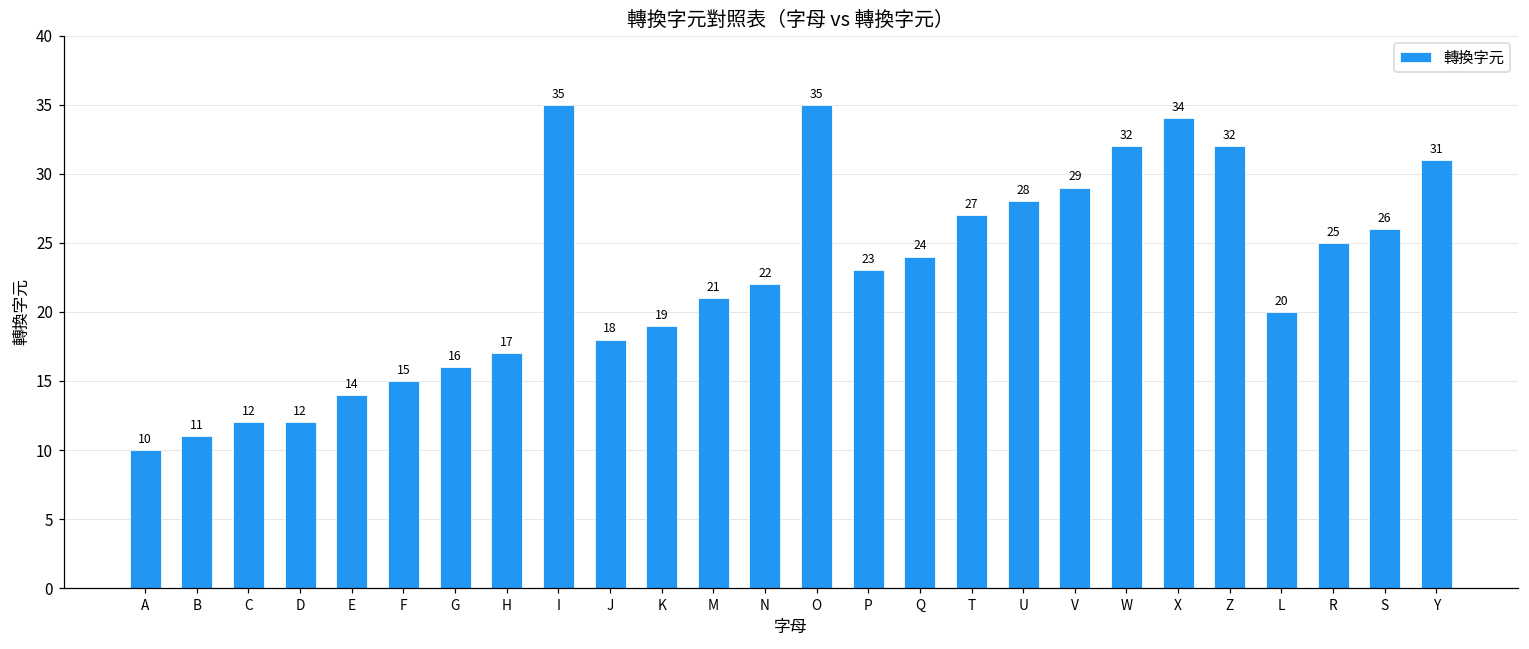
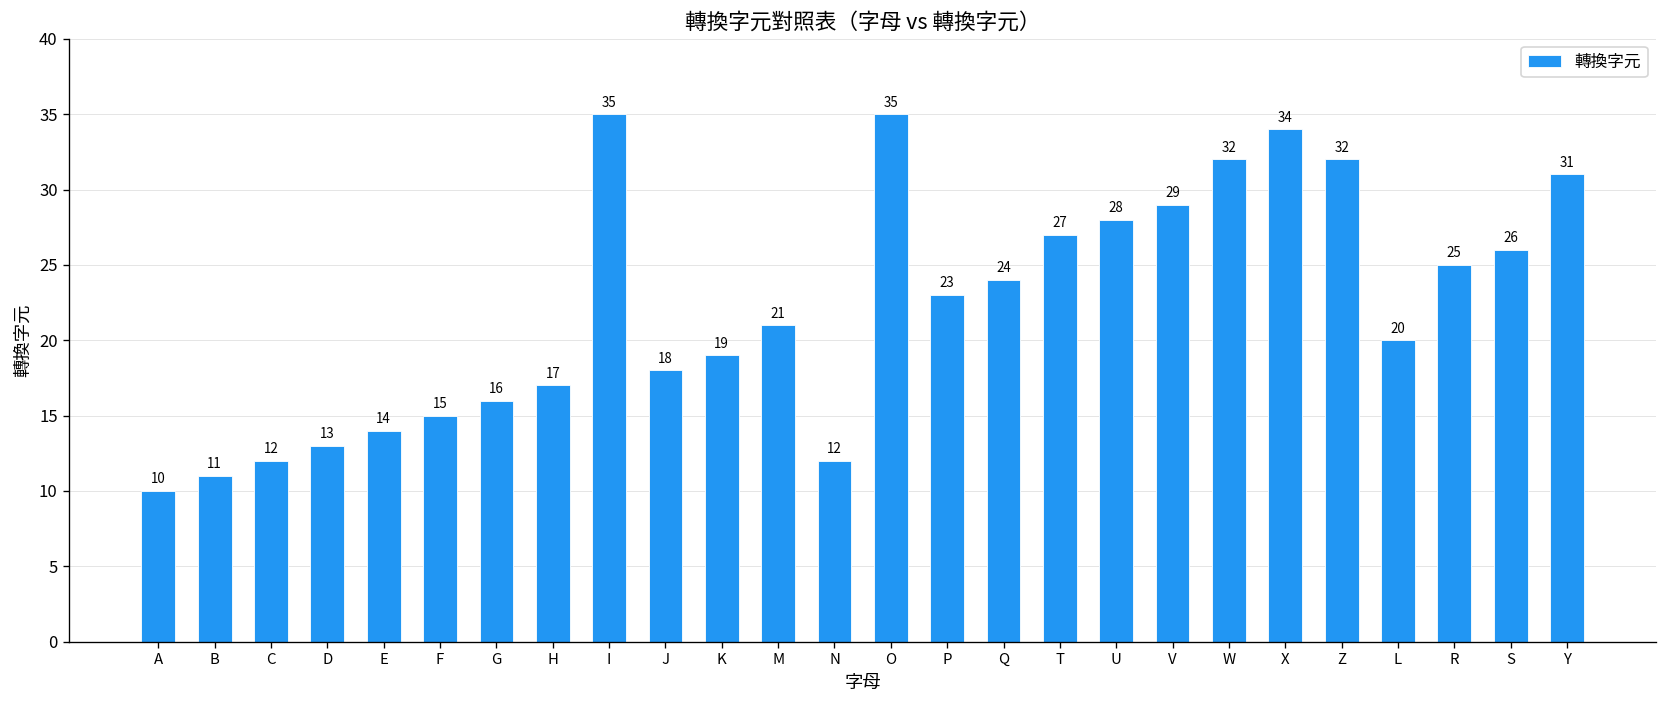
D: 12 -> 13
N: 22 -> 12
